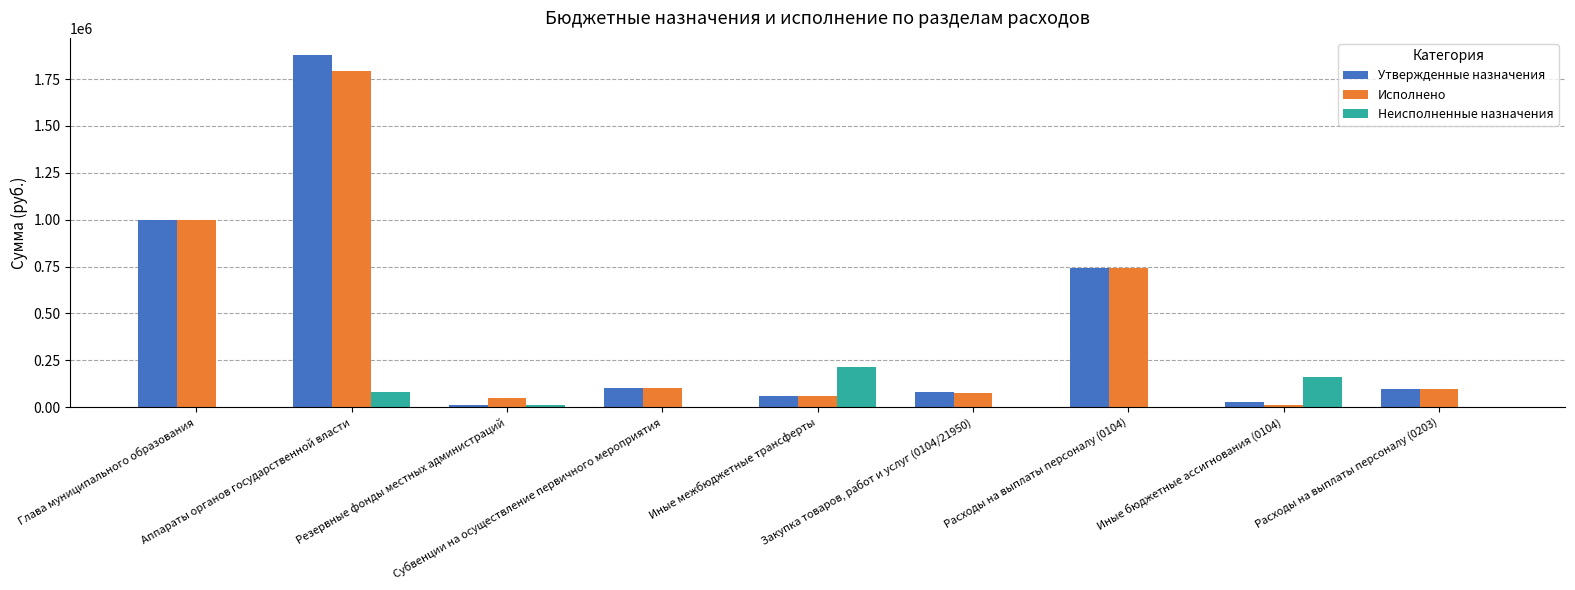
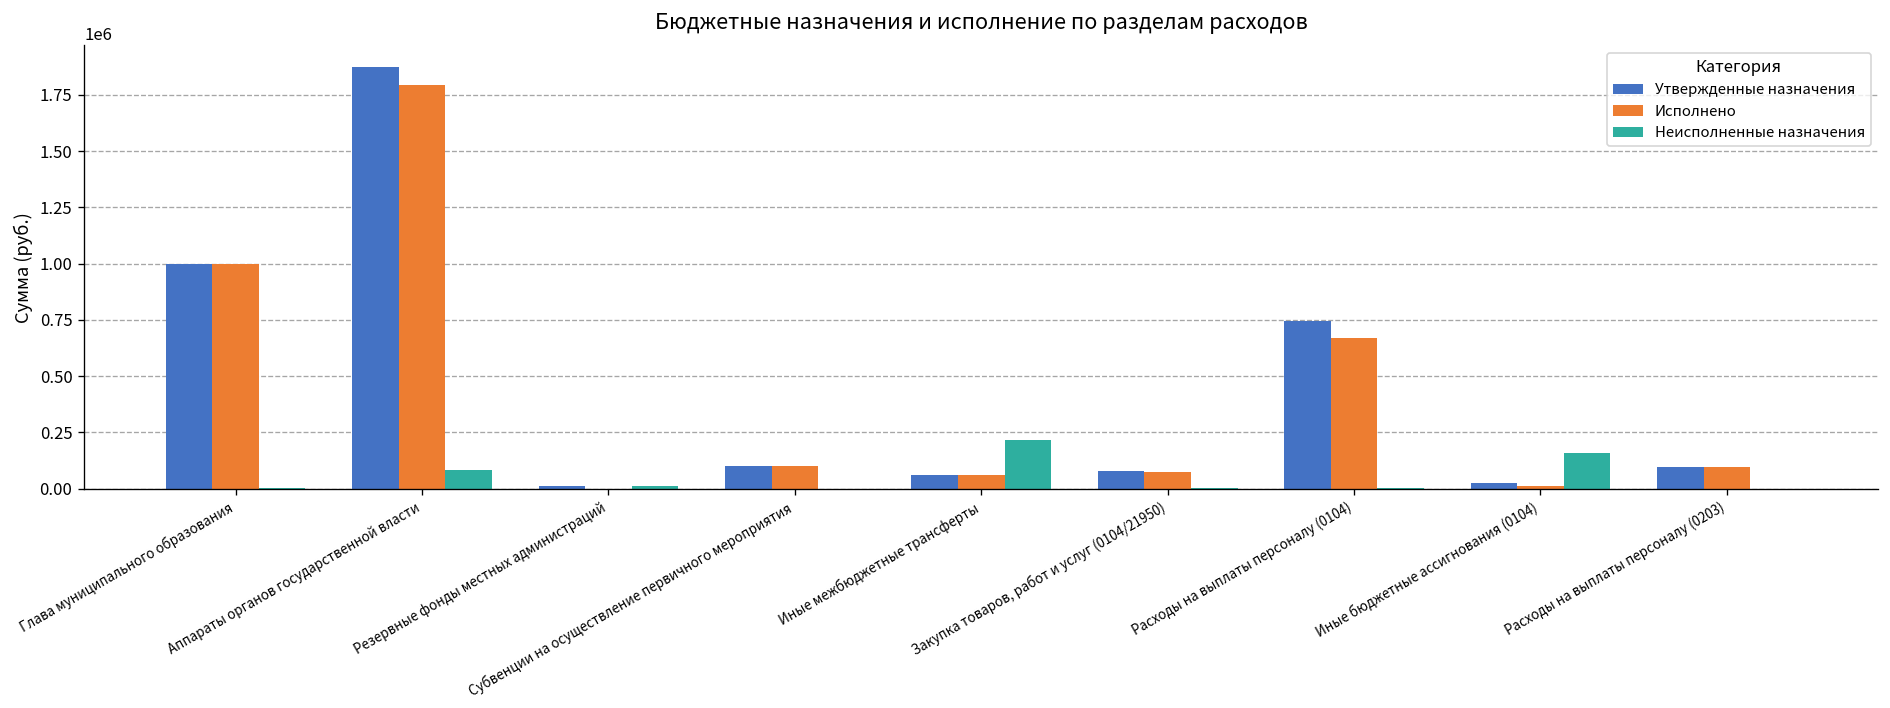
Исполнено, Резервные фонды местных администраций: 50000 -> 0
Исполнено, Расходы на выплаты персоналу (0104): 740000 -> 670000
